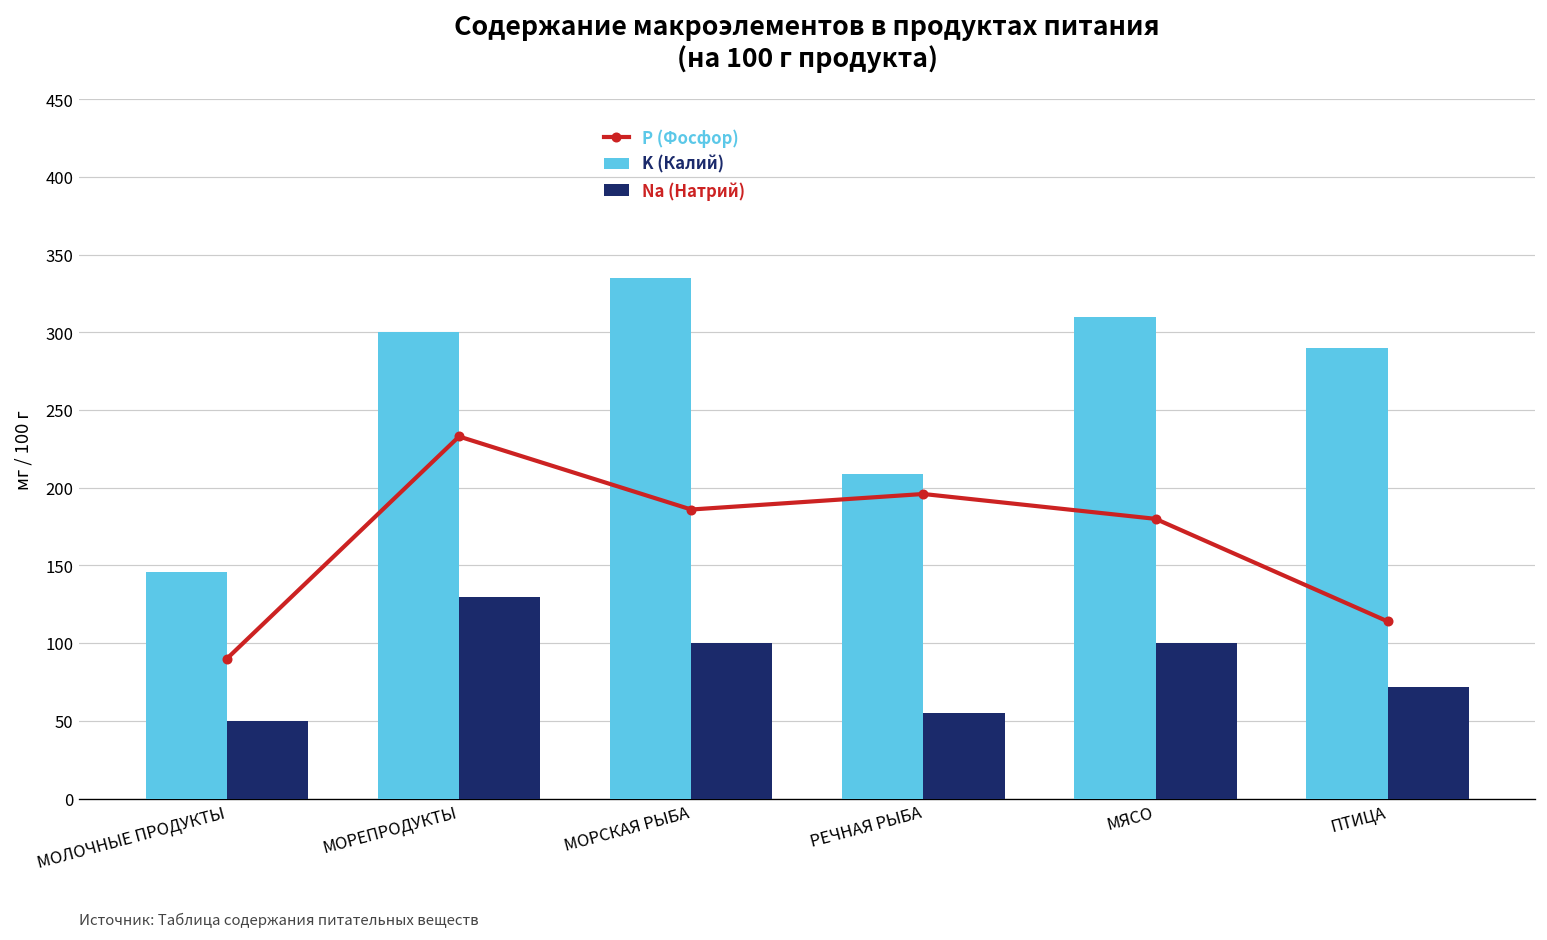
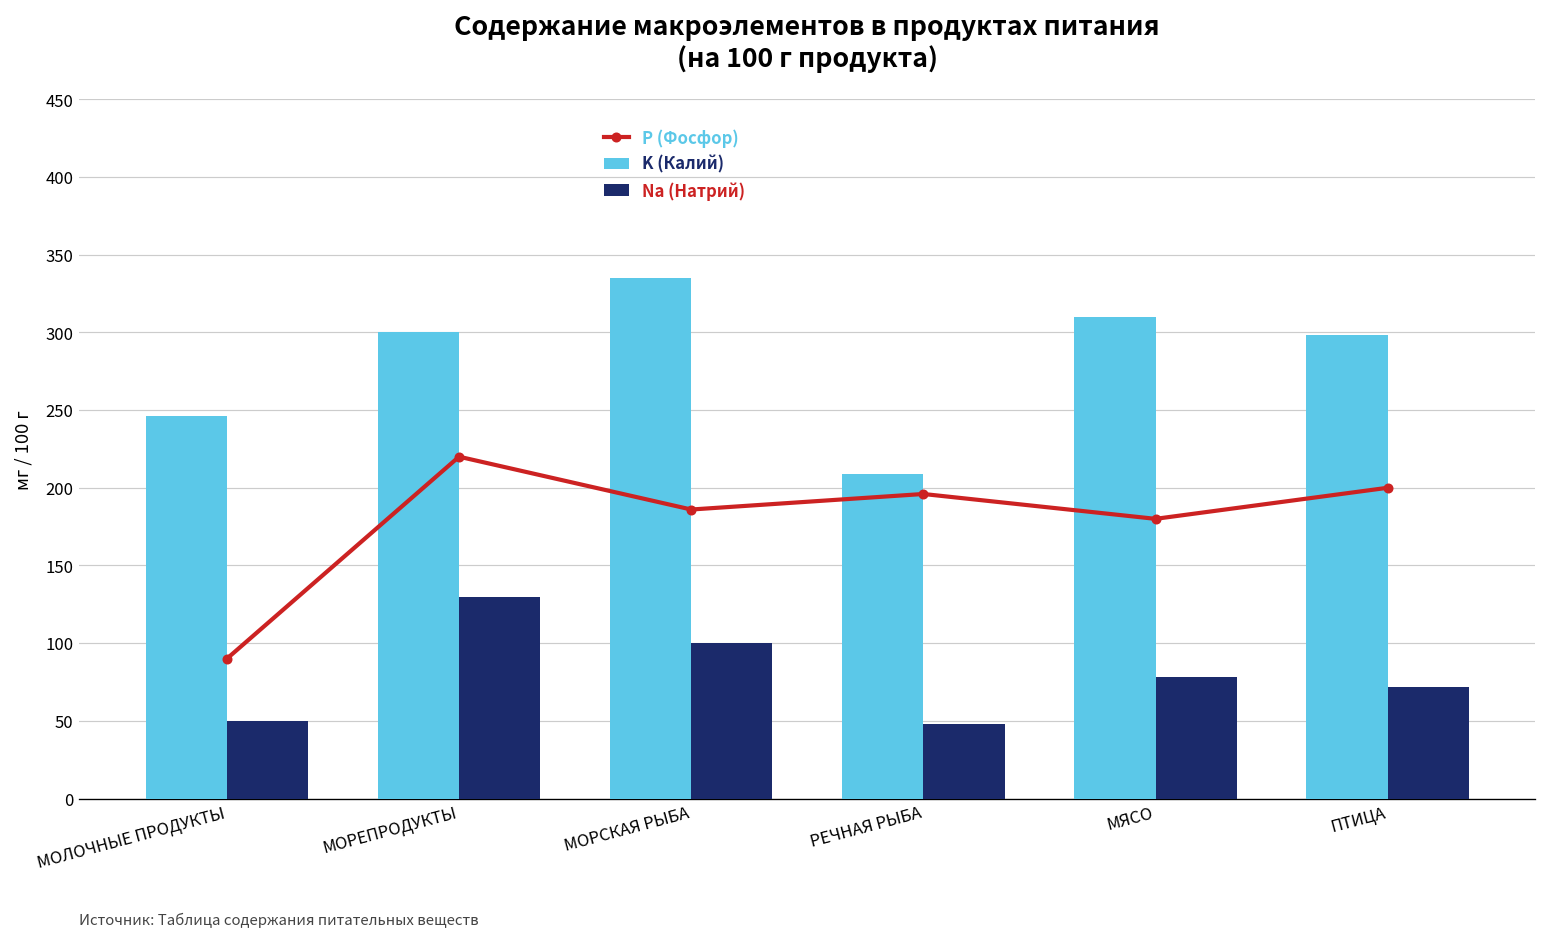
K (Калий), МОЛОЧНЫЕ ПРОДУКТЫ: 146 -> 246
P (Фосфор), МОРЕПРОДУКТЫ: 233 -> 220
Na (Натрий), РЕЧНАЯ РЫБА: 55 -> 48
Na (Натрий), МЯСО: 100 -> 78
K (Калий), ПТИЦА: 290 -> 298
P (Фосфор), ПТИЦА: 114 -> 200
